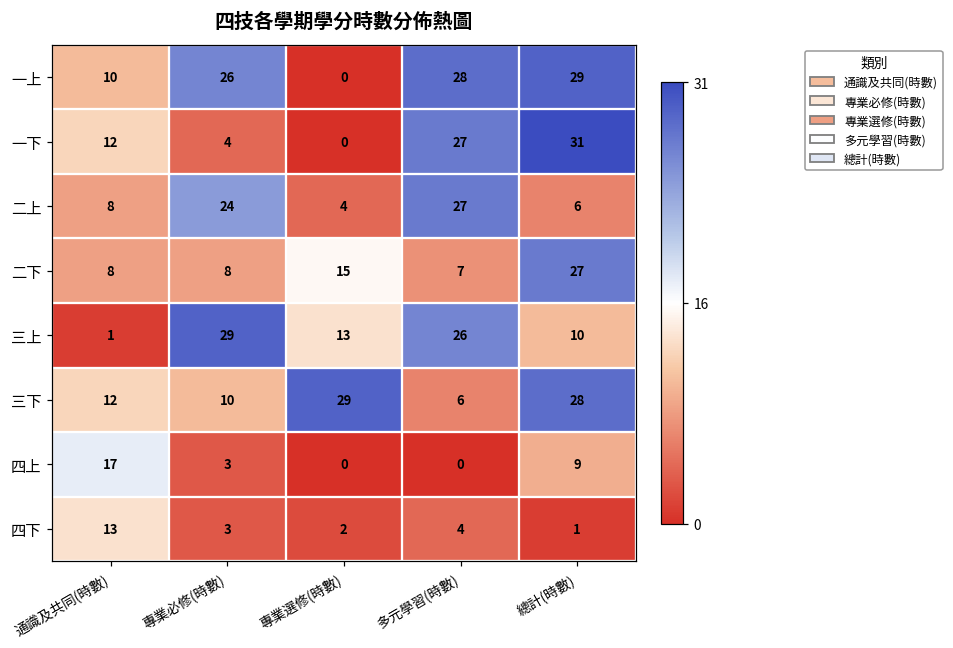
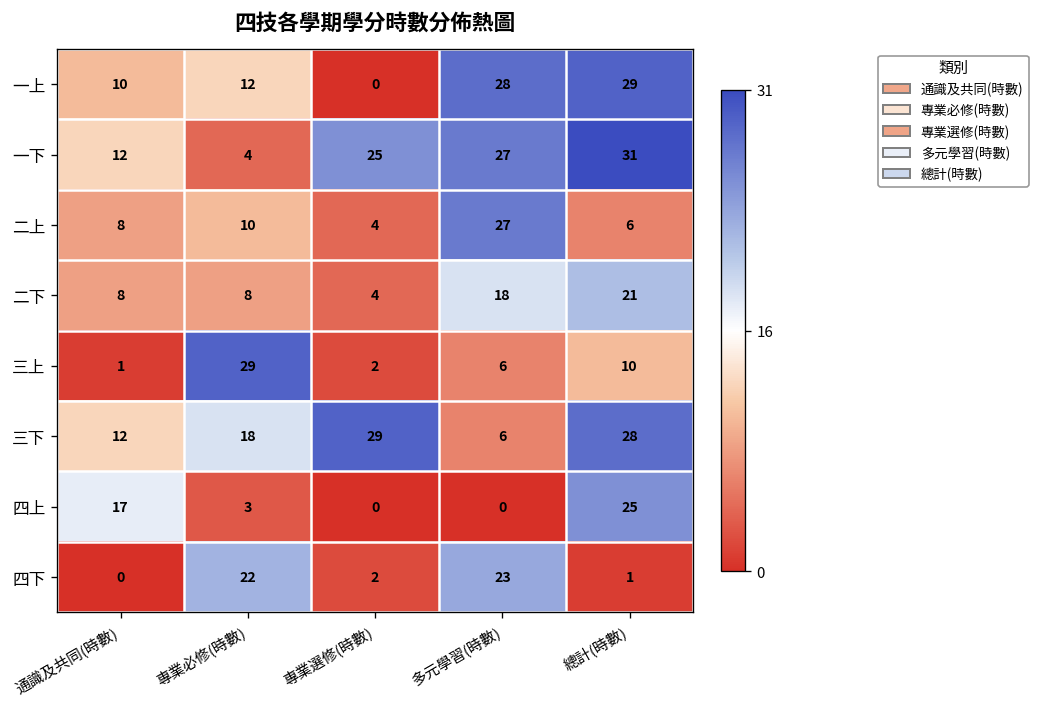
一上, 專業必修(時數): 26 -> 12
一下, 專業選修(時數): 0 -> 25
二上, 專業必修(時數): 24 -> 10
二下, 專業選修(時數): 15 -> 4
二下, 多元學習(時數): 7 -> 18
二下, 總計(時數): 27 -> 21
三上, 專業選修(時數): 13 -> 2
三上, 多元學習(時數): 26 -> 6
三下, 專業必修(時數): 10 -> 18
四上, 總計(時數): 9 -> 25
四下, 通識及共同(時數): 13 -> 0
四下, 專業必修(時數): 3 -> 22
四下, 多元學習(時數): 4 -> 23
